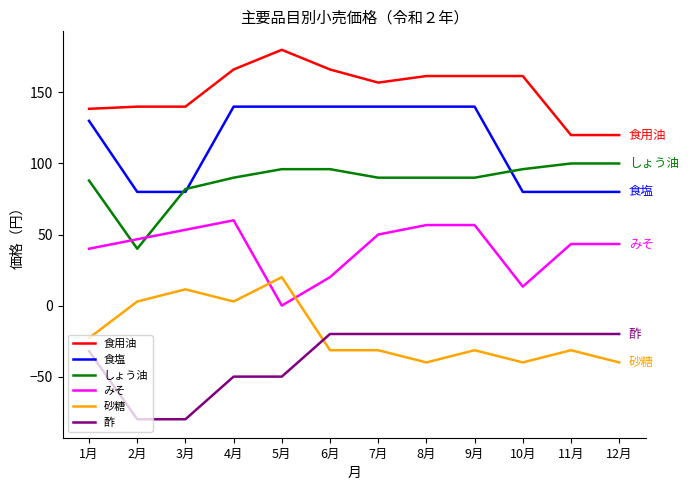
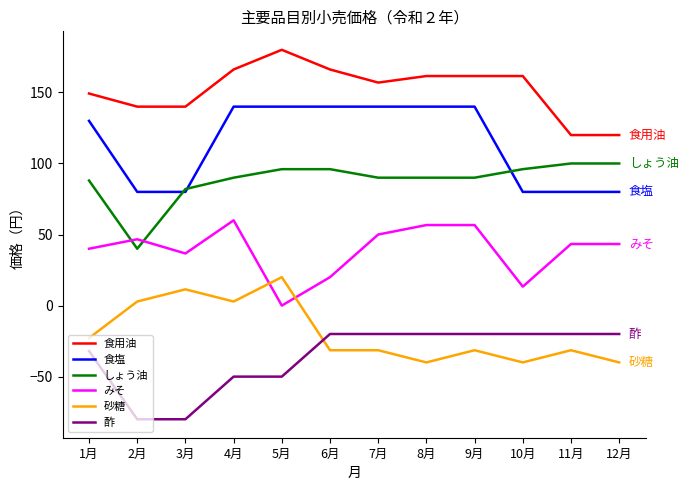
食用油, 1月: 138 -> 149
みそ, 3月: 53 -> 37
